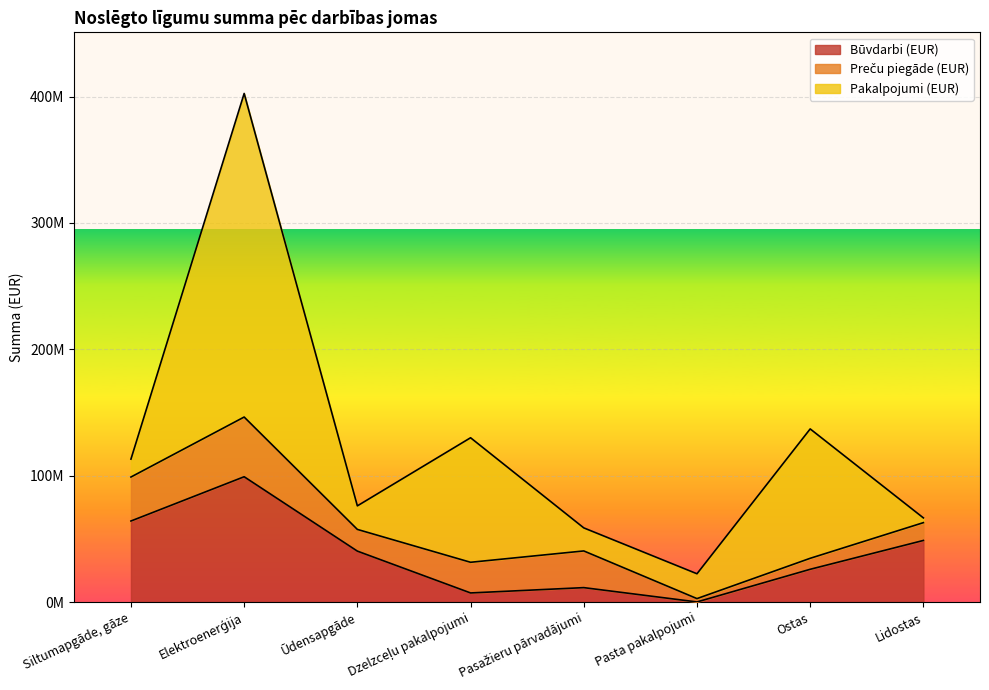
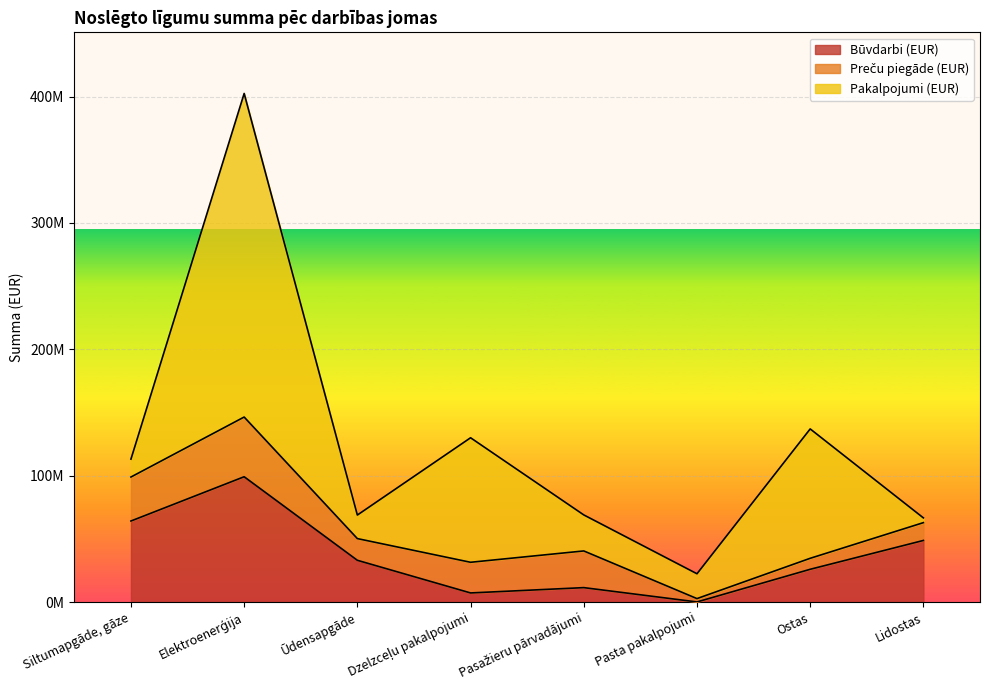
Būvdarbi (EUR), Ūdensapgāde: 40000000 -> 33000000
Pakalpojumi (EUR), Pasažieru pārvadājumi: 18000000 -> 29000000
